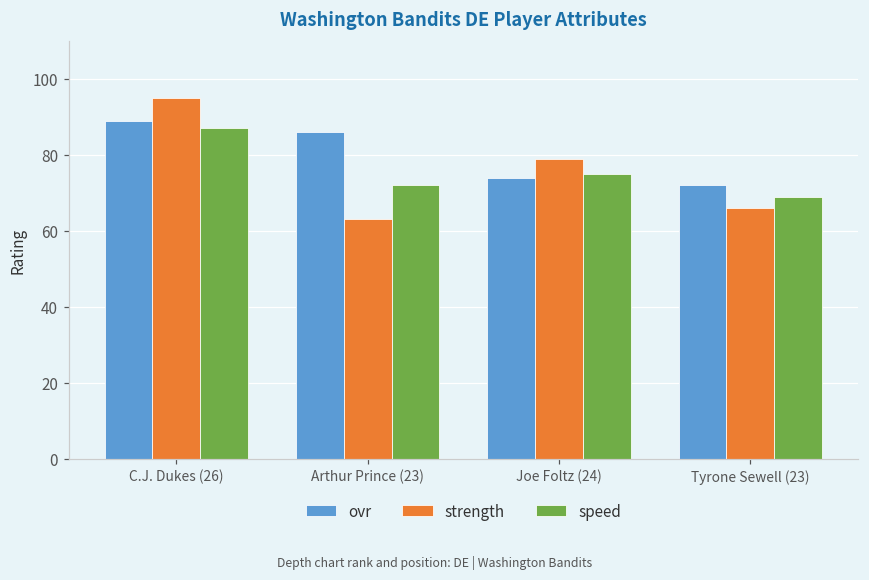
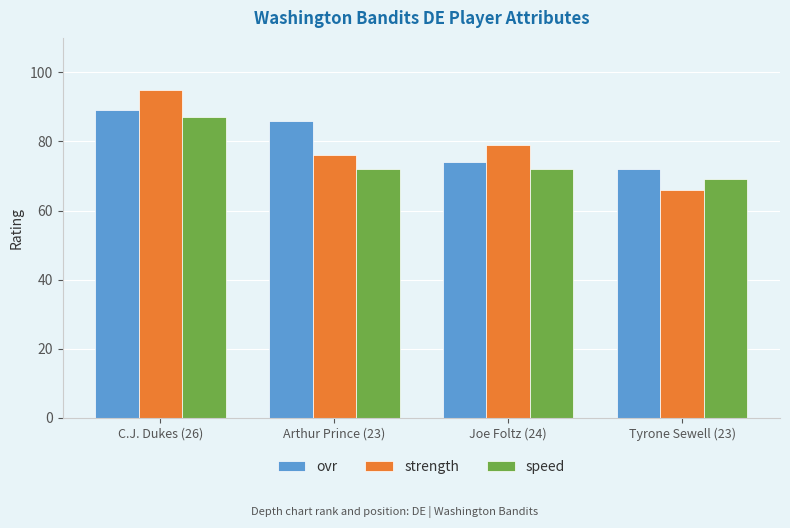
strength, Arthur Prince (23): 63 -> 76
speed, Joe Foltz (24): 75 -> 72
